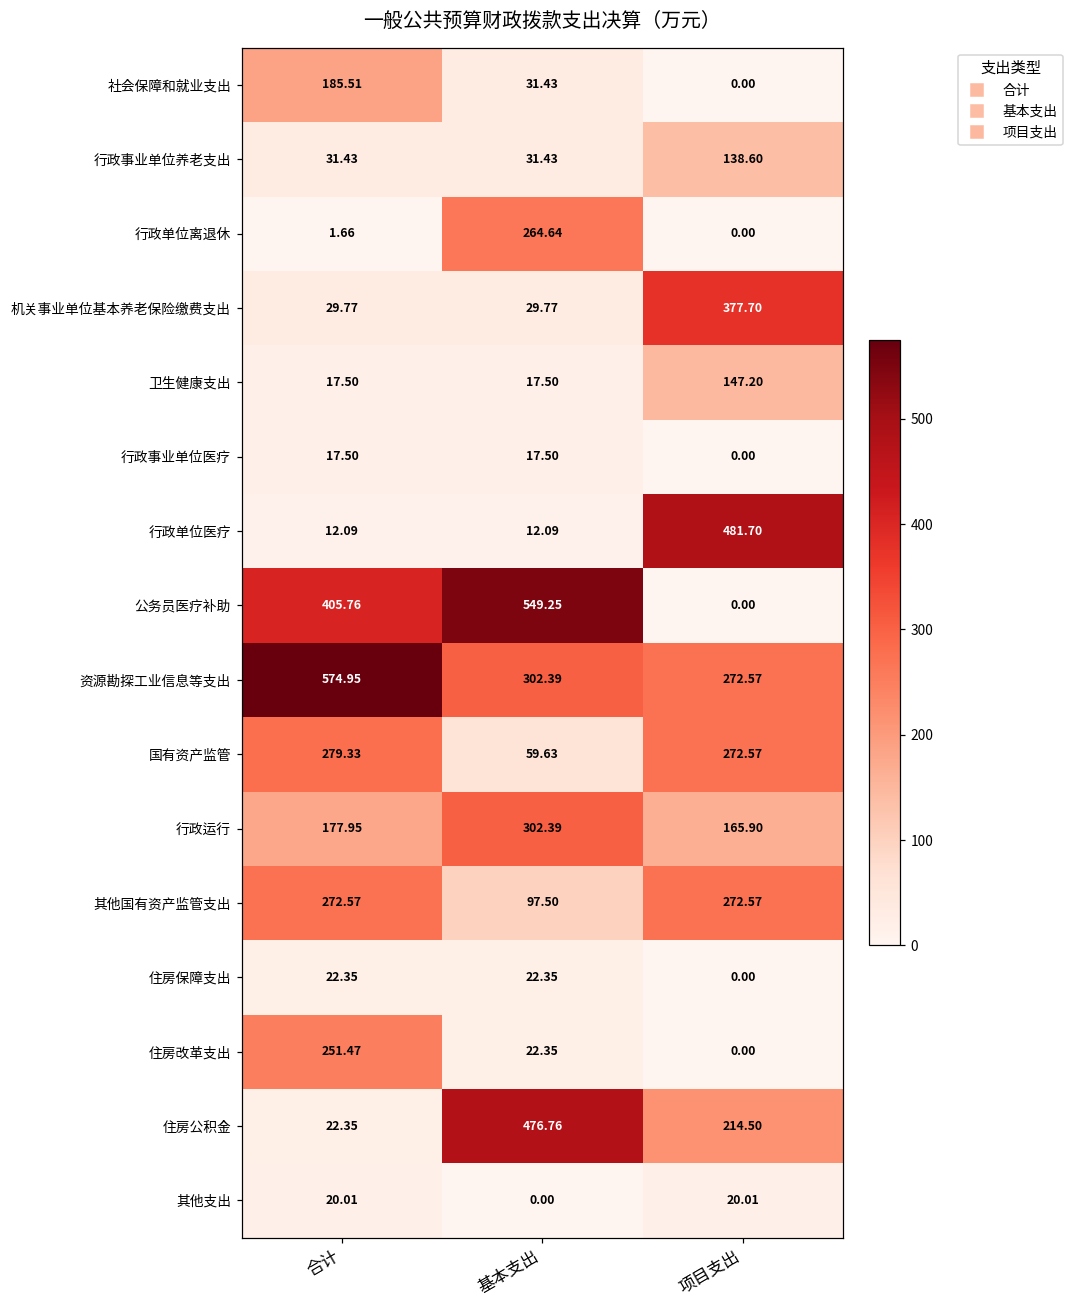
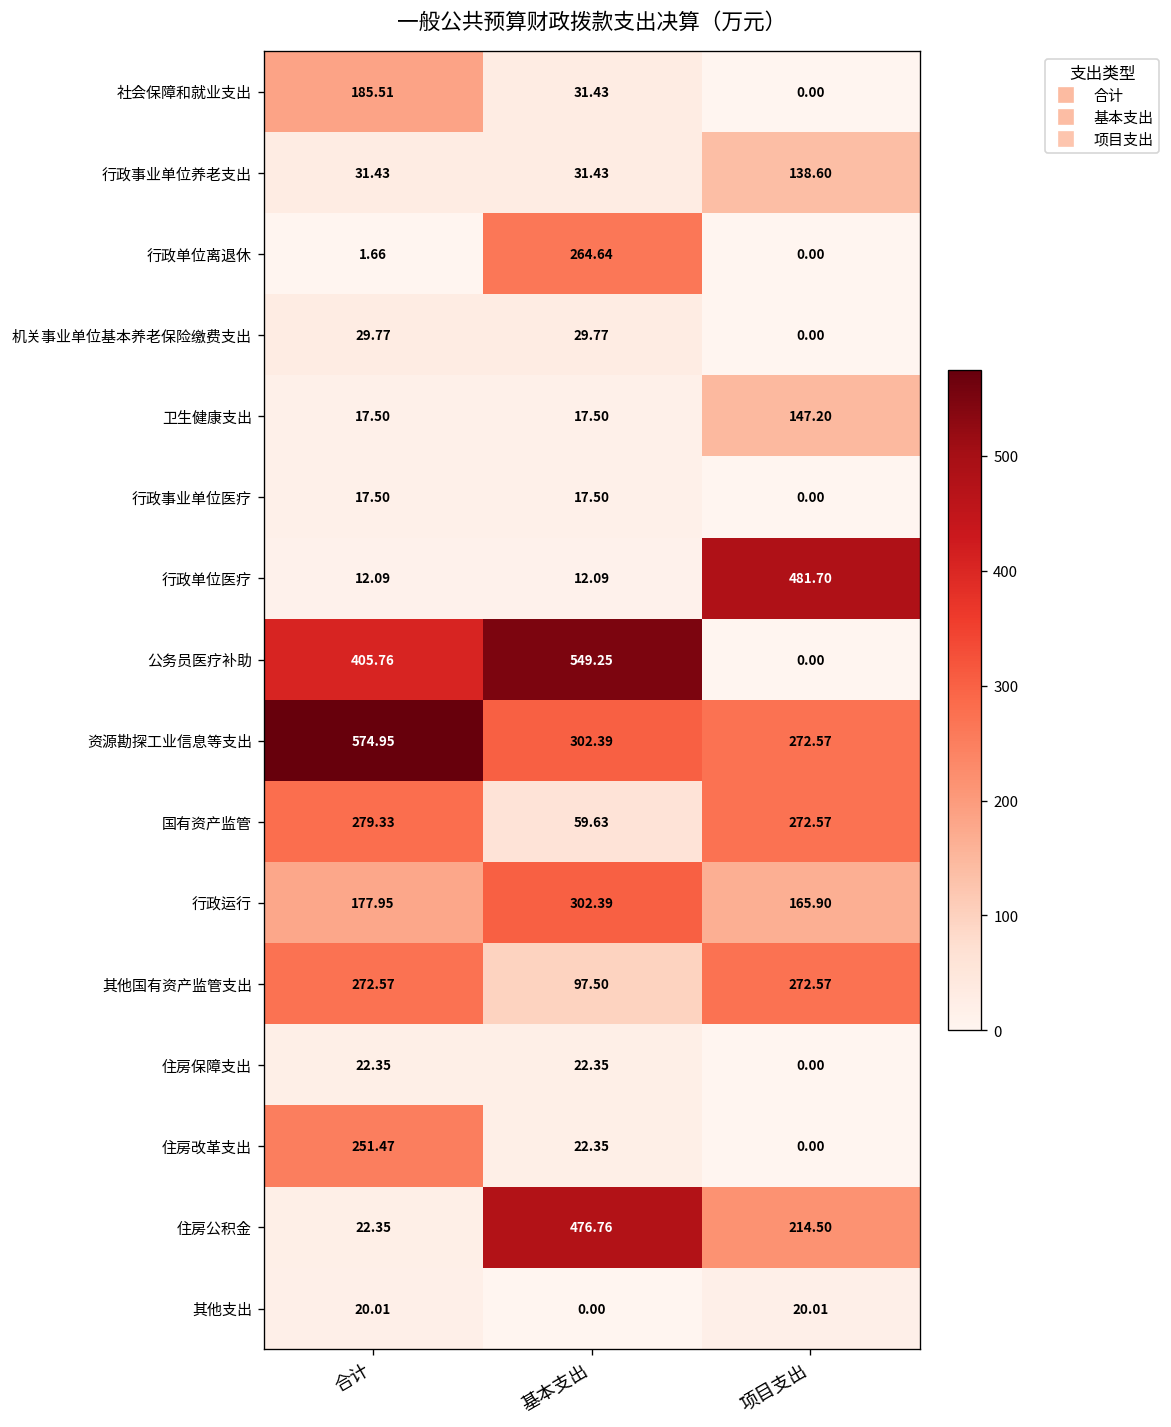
机关事业单位基本养老保险缴费支出, 项目支出: 377.70 -> 0.00
